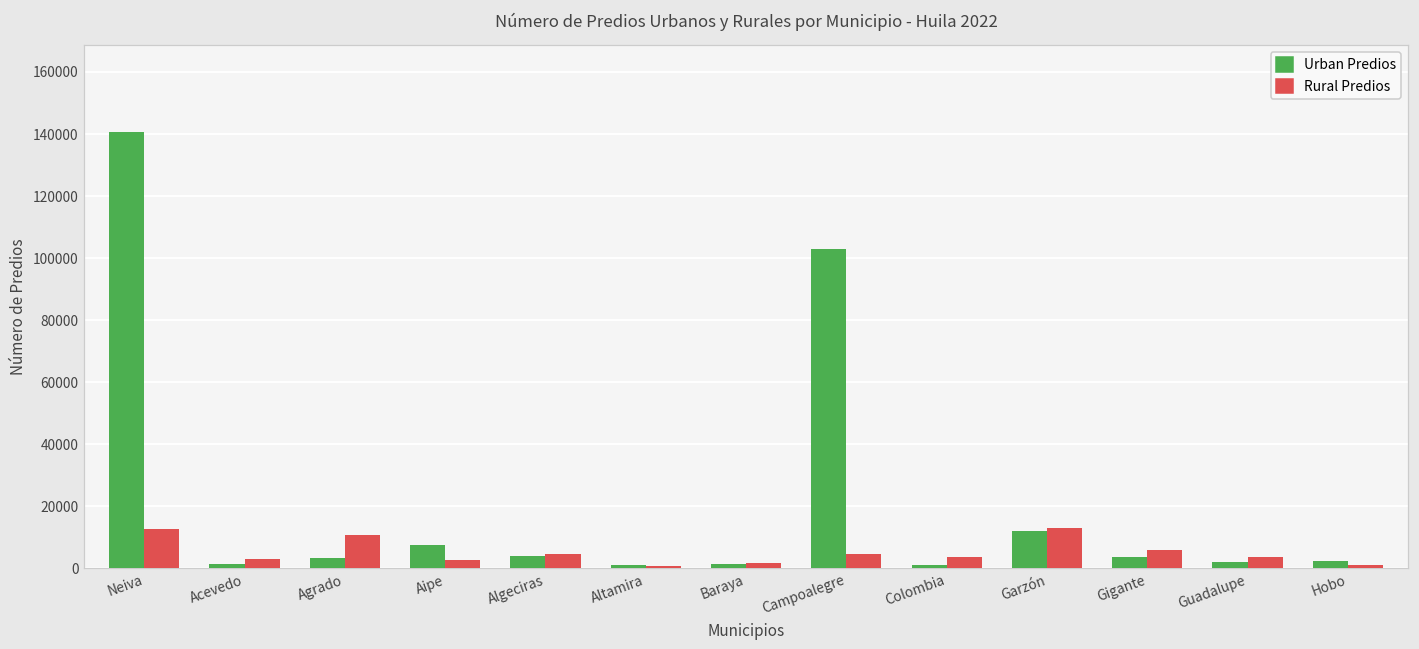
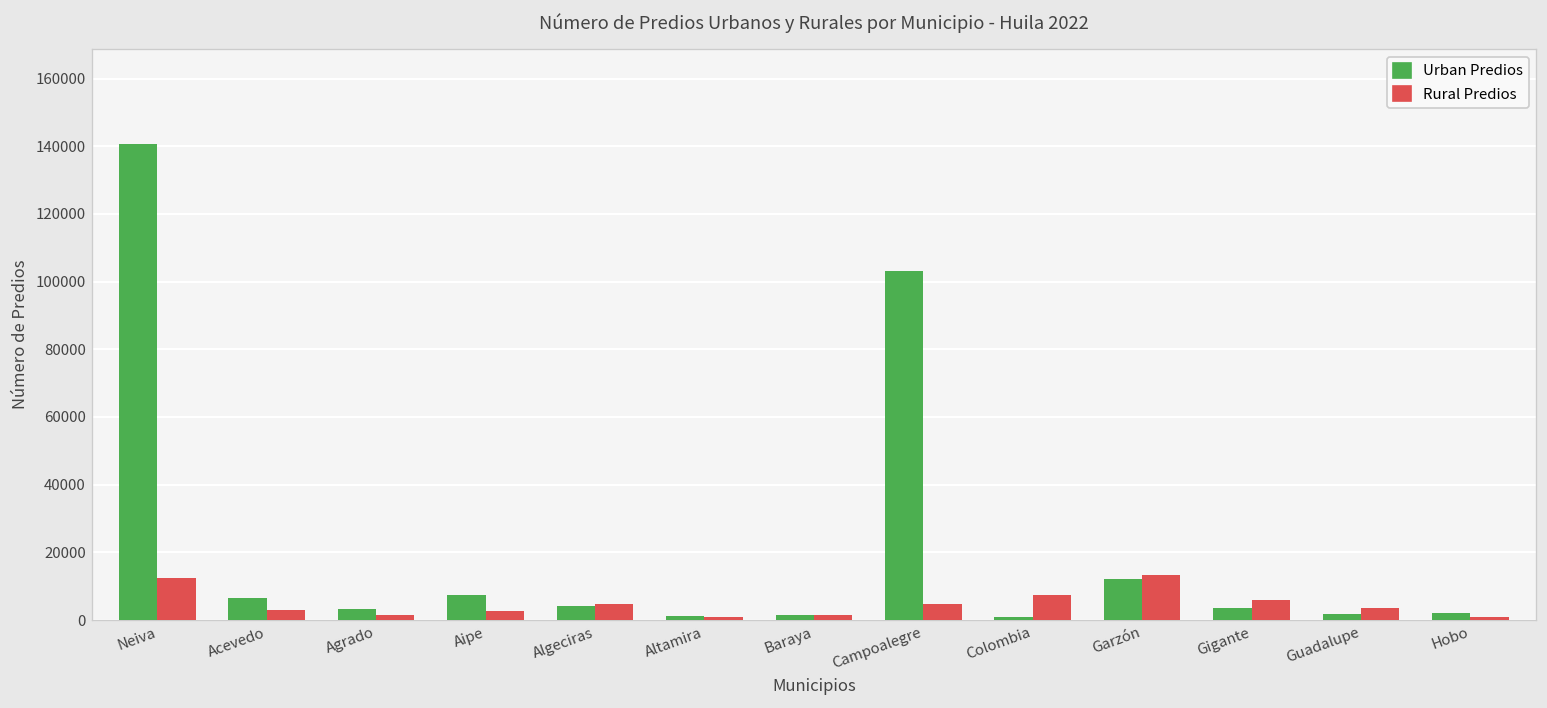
Urban Predios, Acevedo: 2000 -> 6000
Rural Predios, Agrado: 11000 -> 1000
Rural Predios, Colombia: 4000 -> 7000
